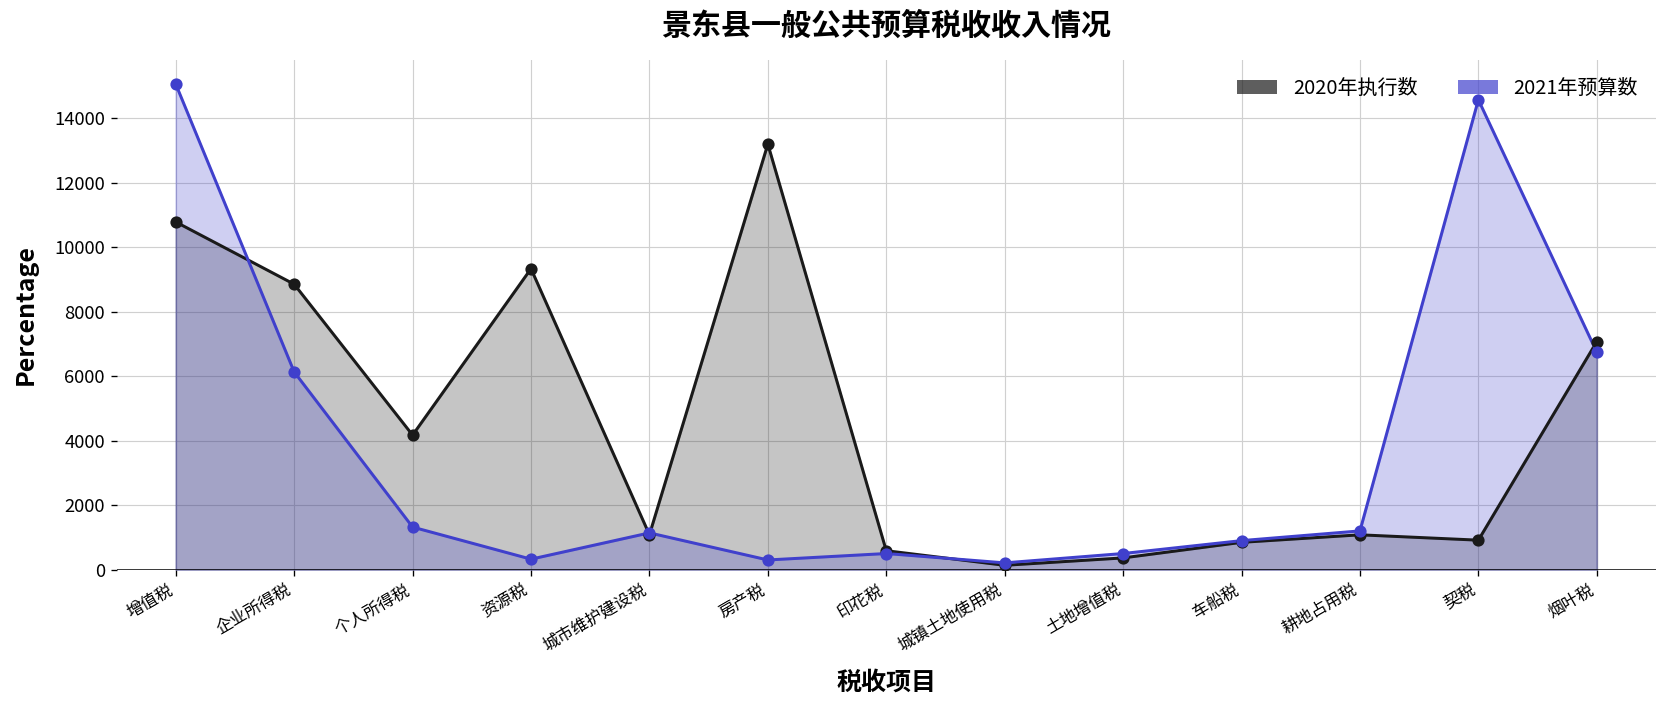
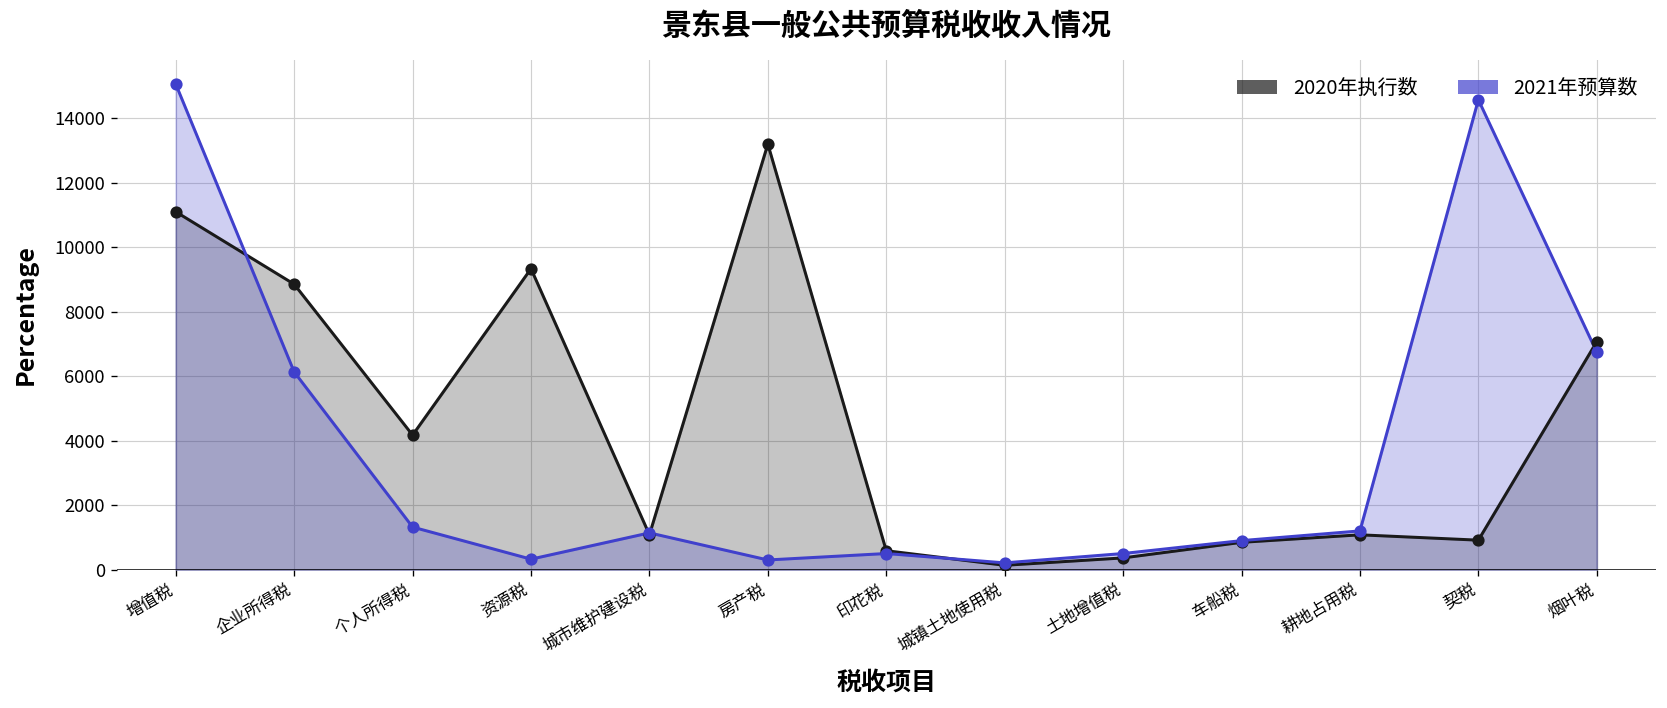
2020年执行数, 增值税: 10800 -> 11100
